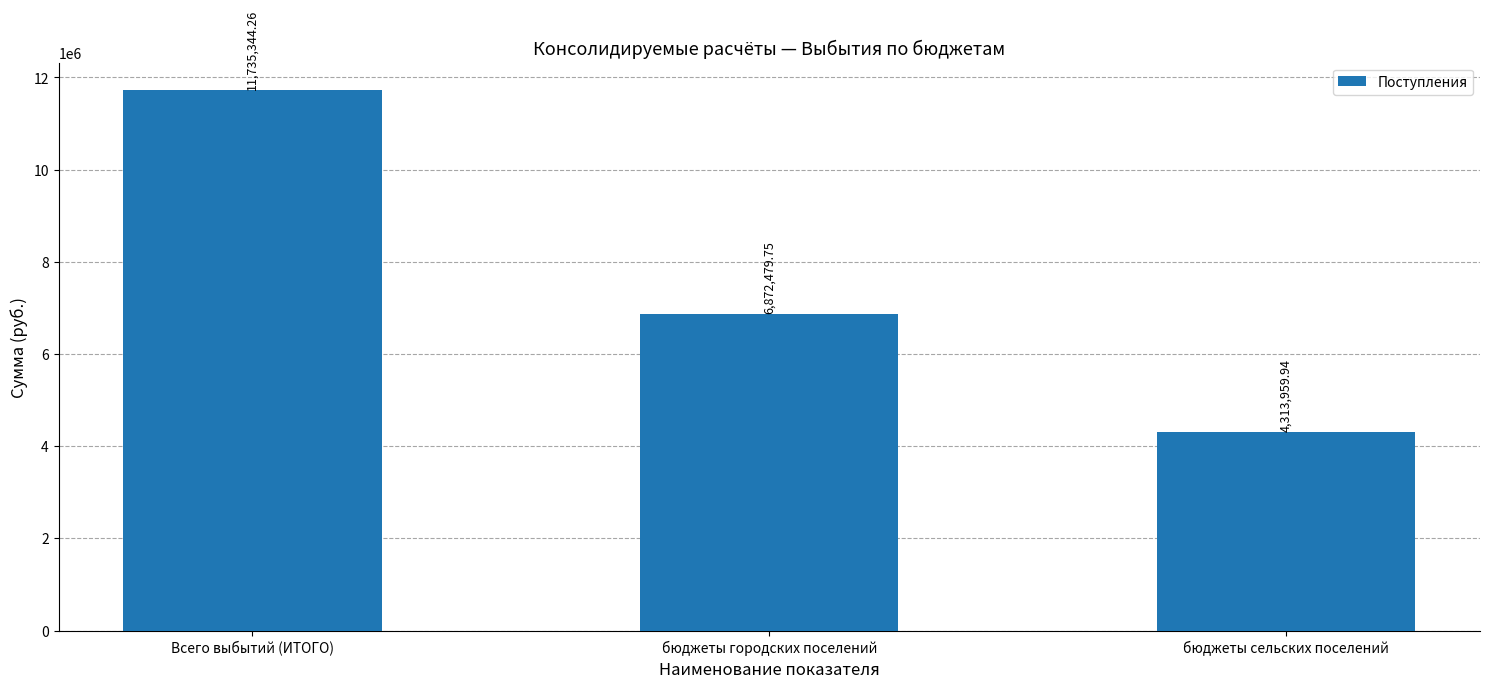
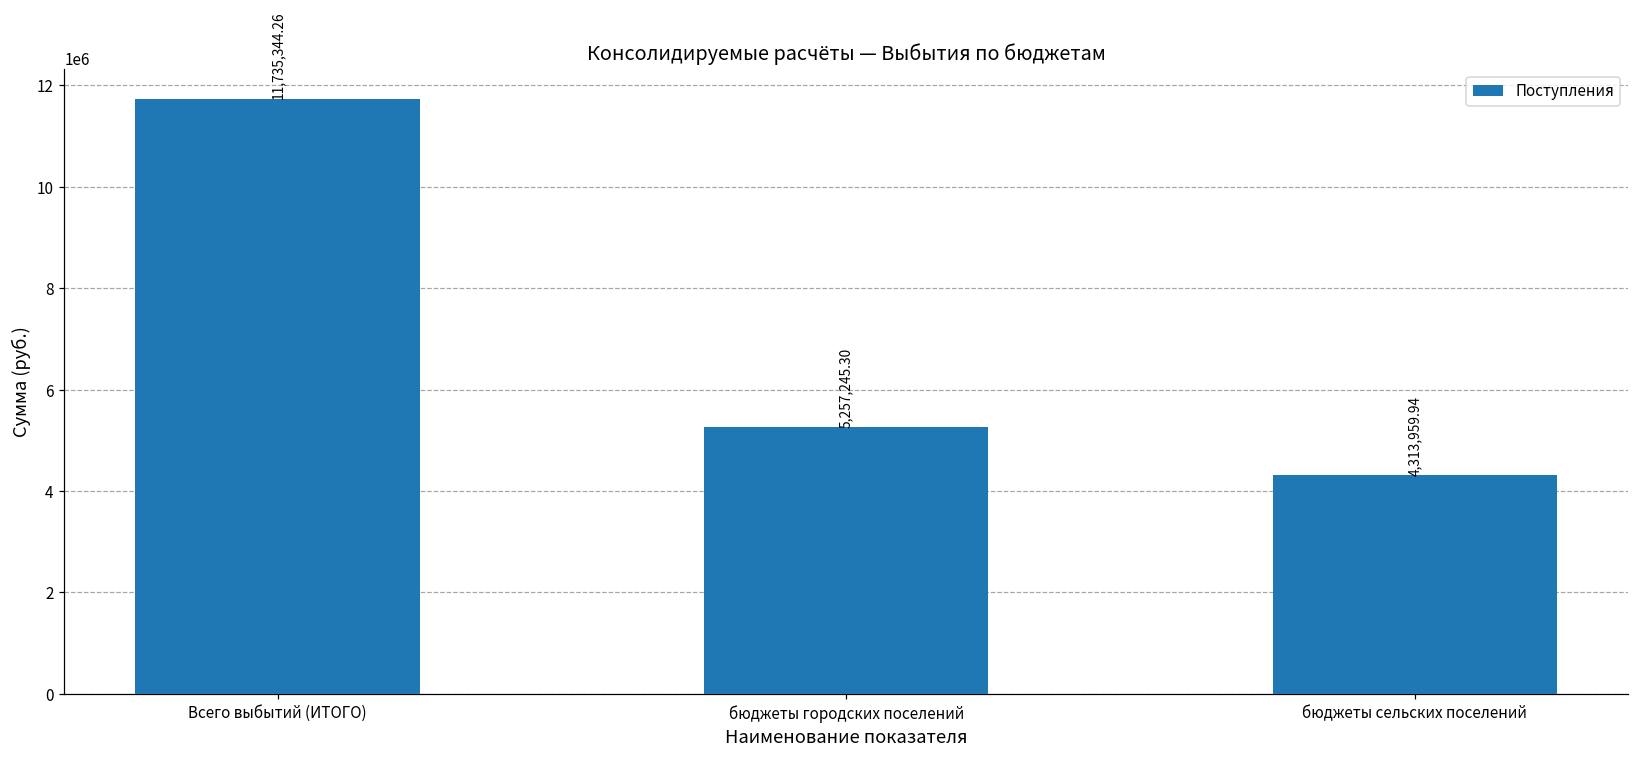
бюджеты городских поселений: 6,872,479.75 -> 5,257,245.30
